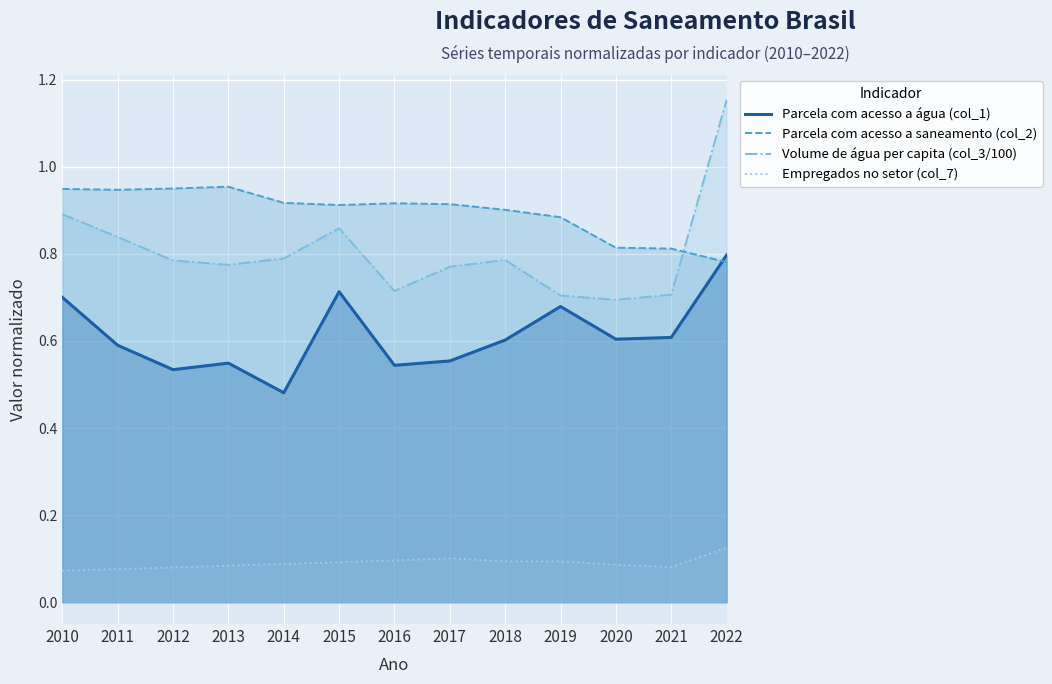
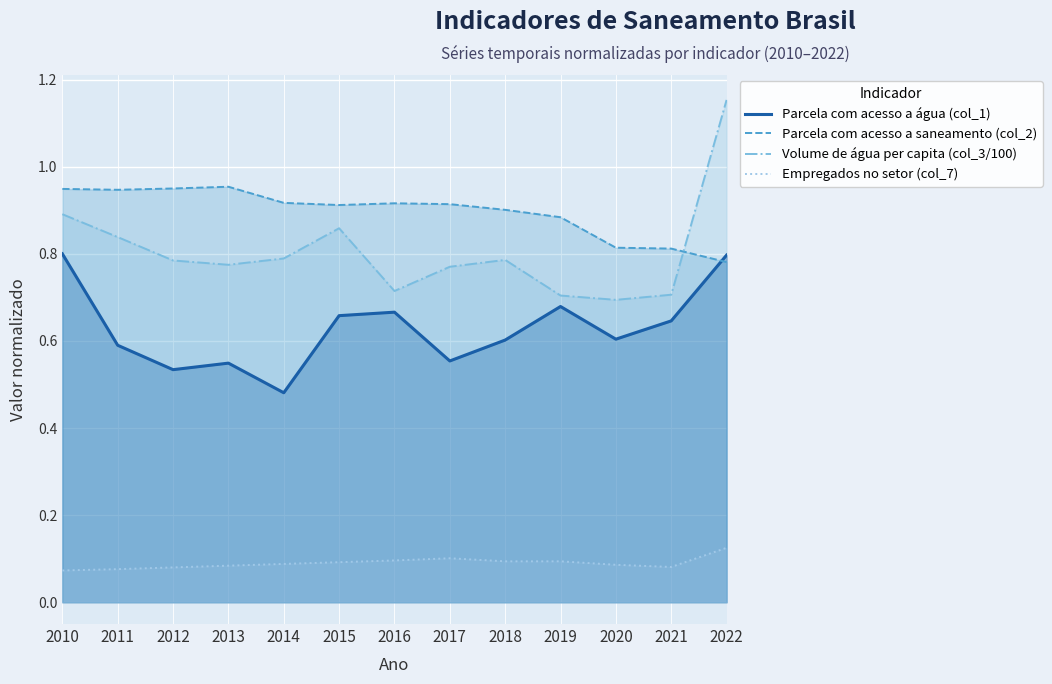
Parcela com acesso a água (col_1), 2010: 0.7 -> 0.8
Parcela com acesso a água (col_1), 2015: 0.71 -> 0.66
Parcela com acesso a água (col_1), 2016: 0.54 -> 0.67
Parcela com acesso a água (col_1), 2021: 0.61 -> 0.65
